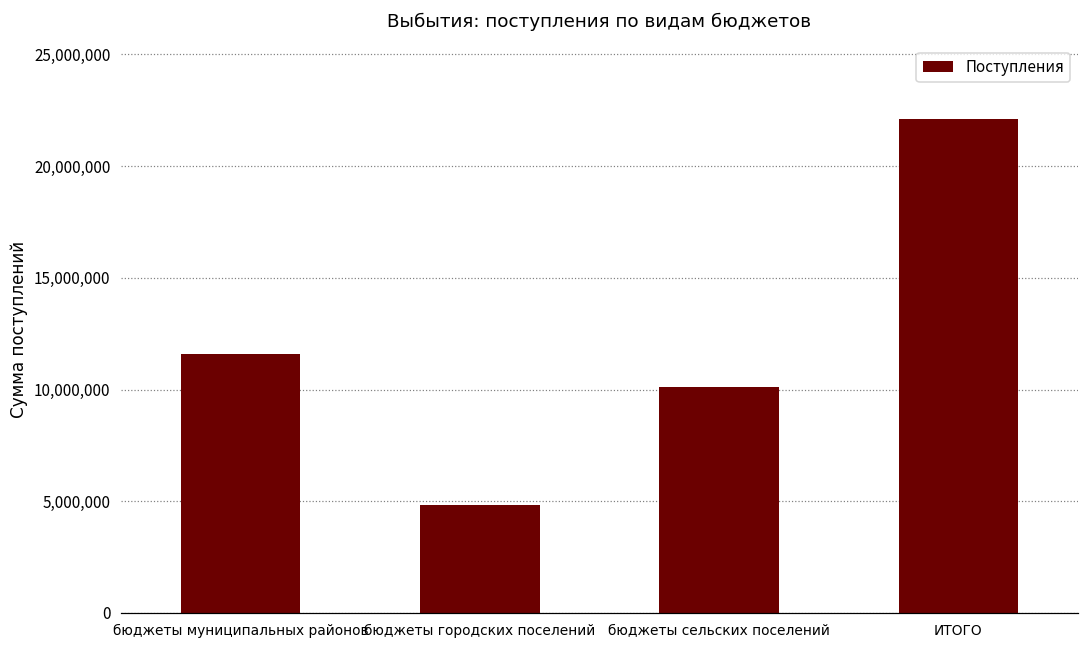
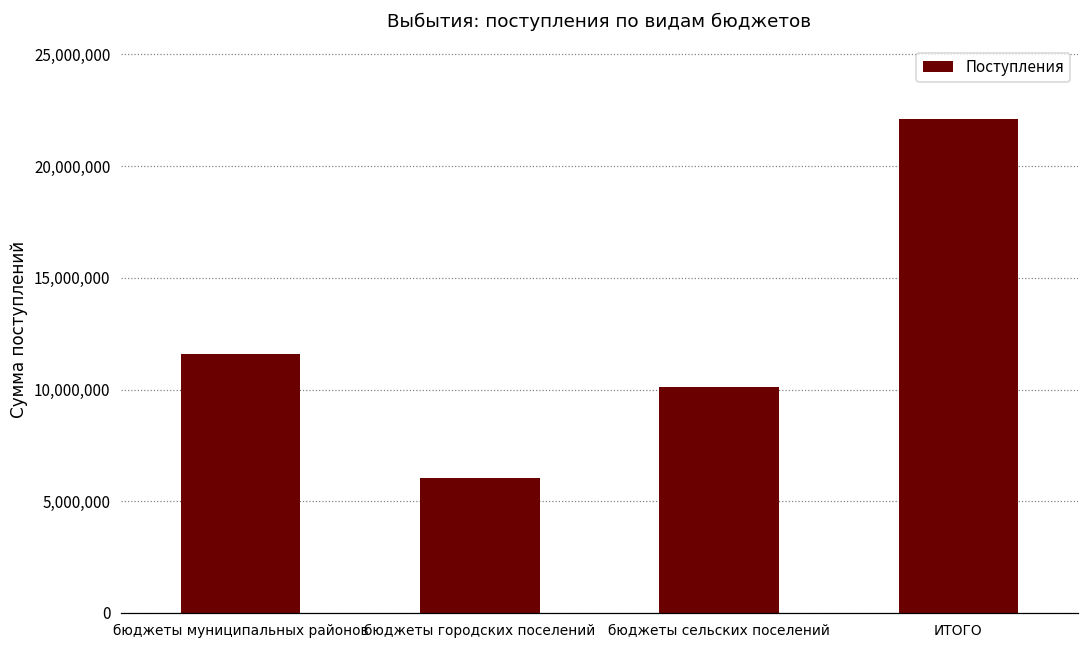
бюджеты городских поселений: 4,800,000 -> 6,000,000
